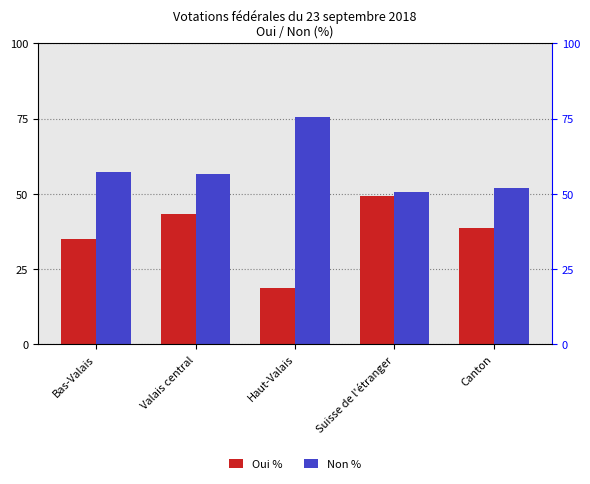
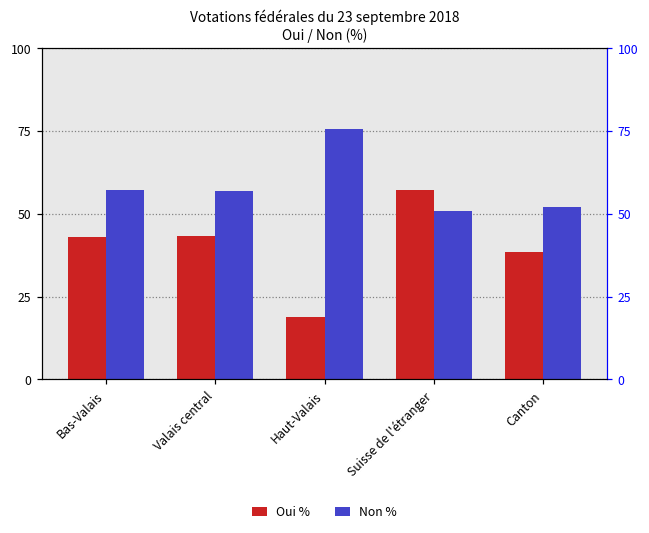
Oui %, Bas-Valais: 35 -> 43
Oui %, Suisse de l'étranger: 49 -> 57
